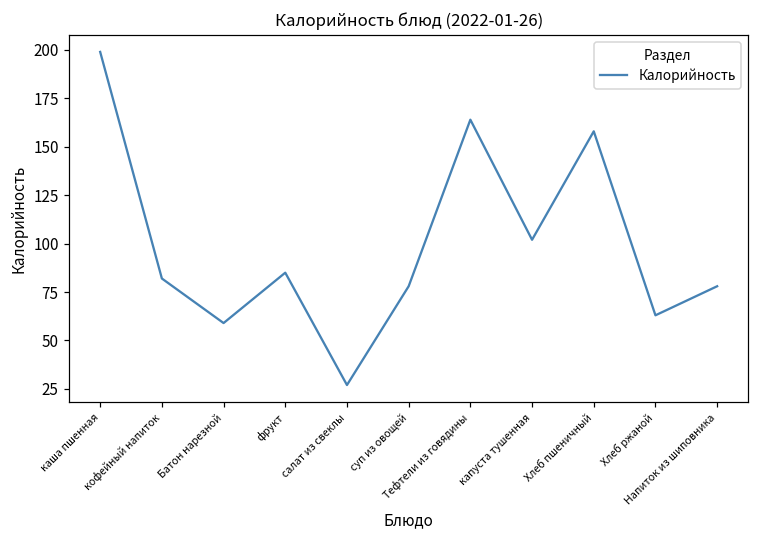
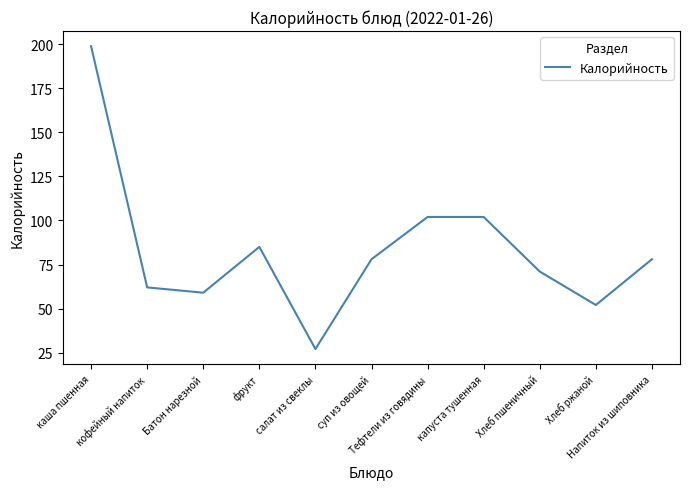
кофейный напиток: 82 -> 62
Тефтели из говядины: 164 -> 102
Хлеб пшеничный: 158 -> 71
Хлеб ржаной: 63 -> 52
